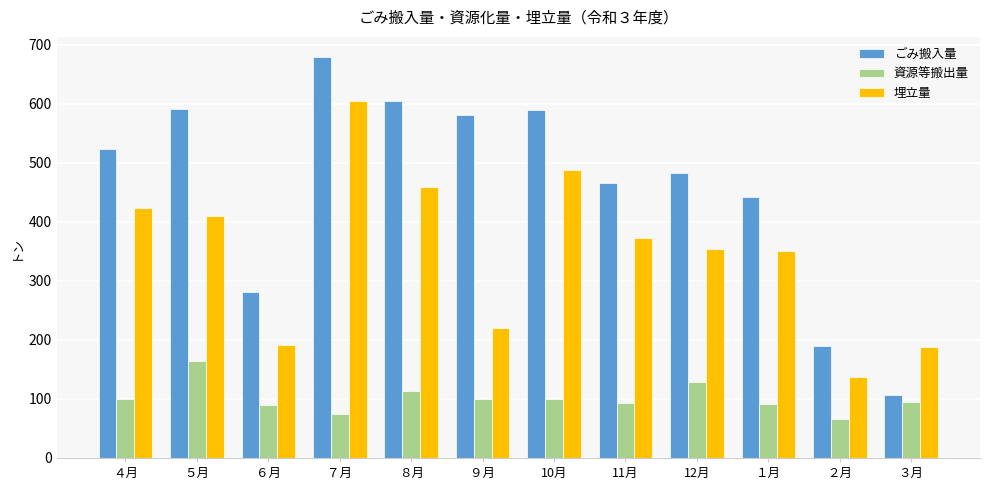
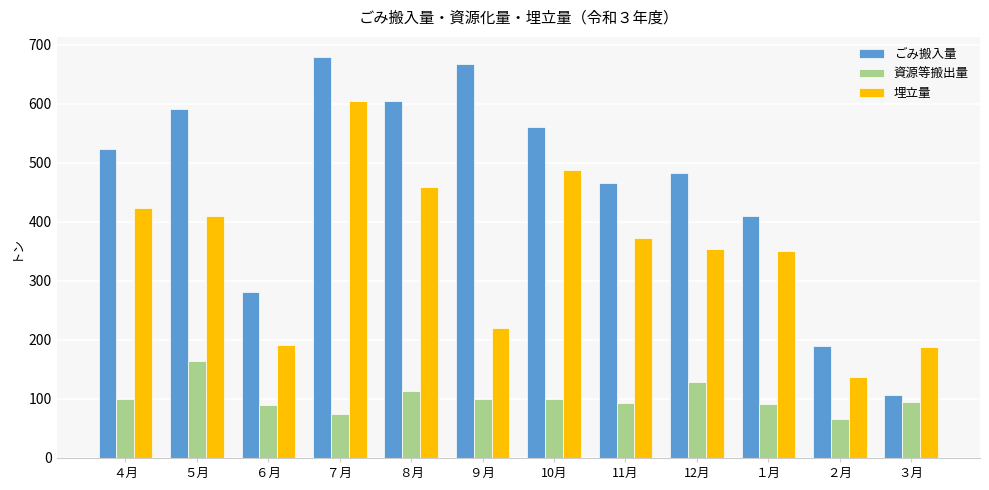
ごみ搬入量, ９月: 580 -> 670
ごみ搬入量, 10月: 590 -> 560
ごみ搬入量, １月: 440 -> 410
